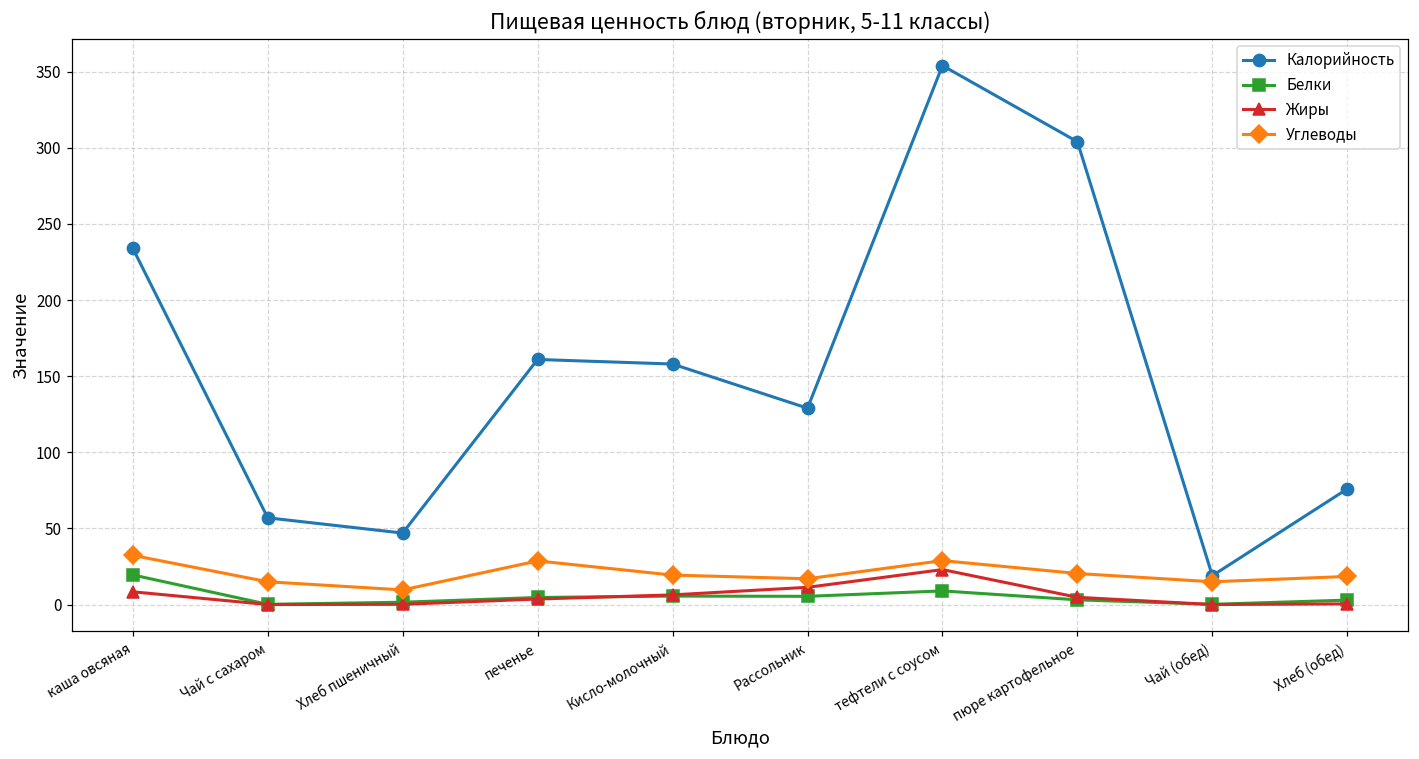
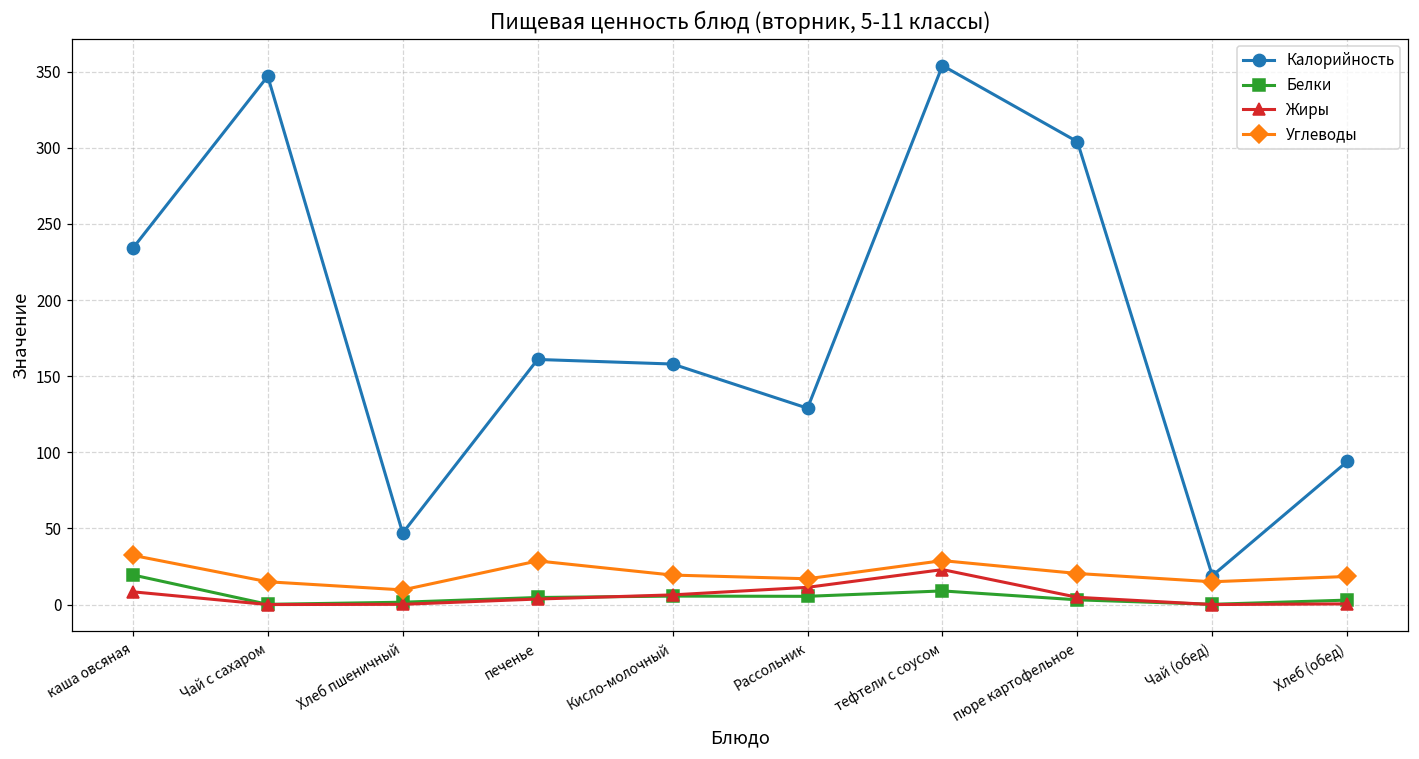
Калорийность, Чай с сахаром: 57 -> 347
Калорийность, Хлеб (обед): 76 -> 94
